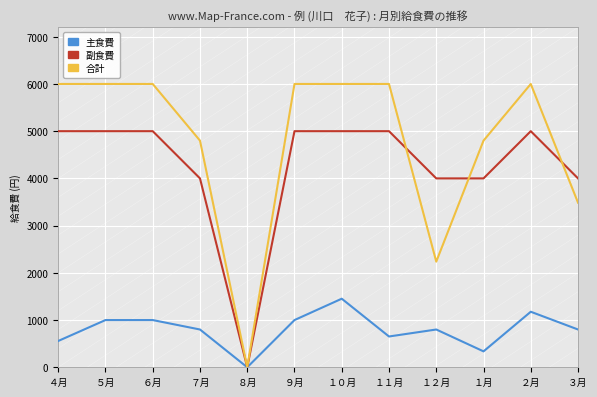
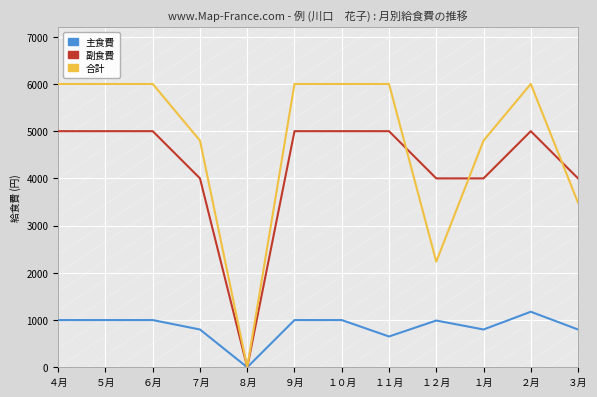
主食費, ４月: 600 -> 1000
主食費, １０月: 1500 -> 1000
主食費, １２月: 800 -> 1000
主食費, １月: 300 -> 800
